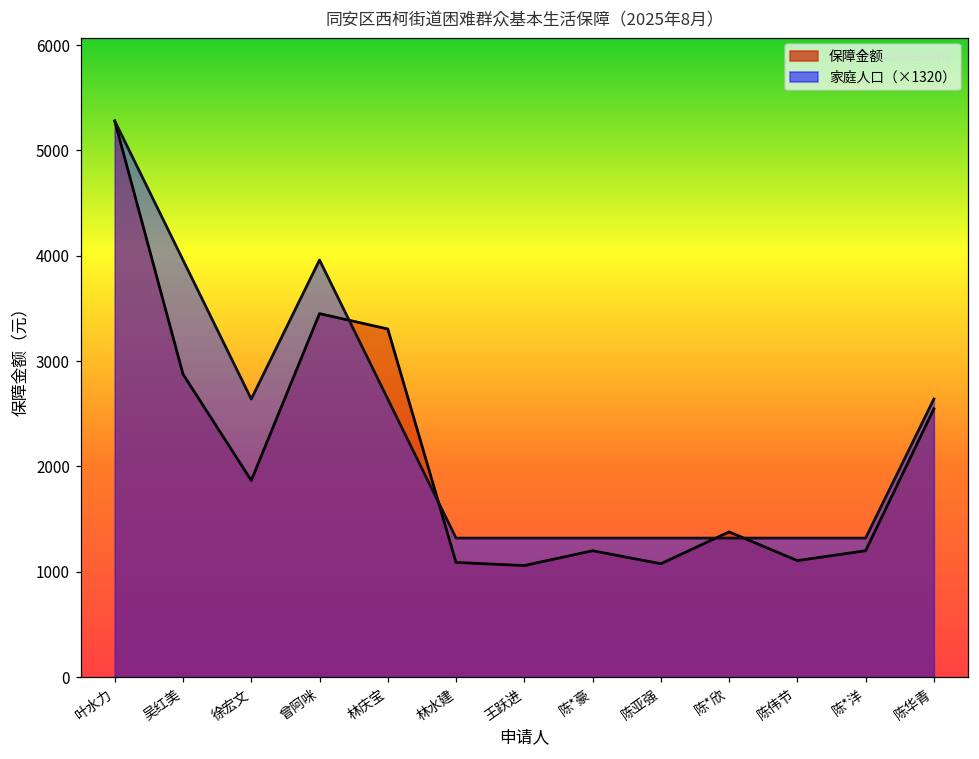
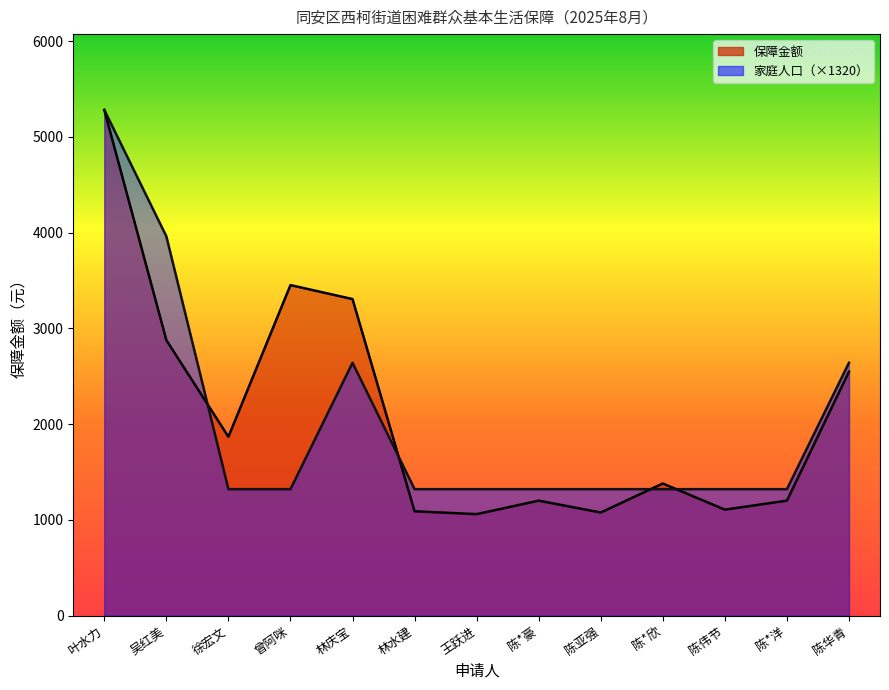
家庭人口（×1320）, 徐宏文: 2600 -> 1300
家庭人口（×1320）, 曾阿咪: 4000 -> 1300
